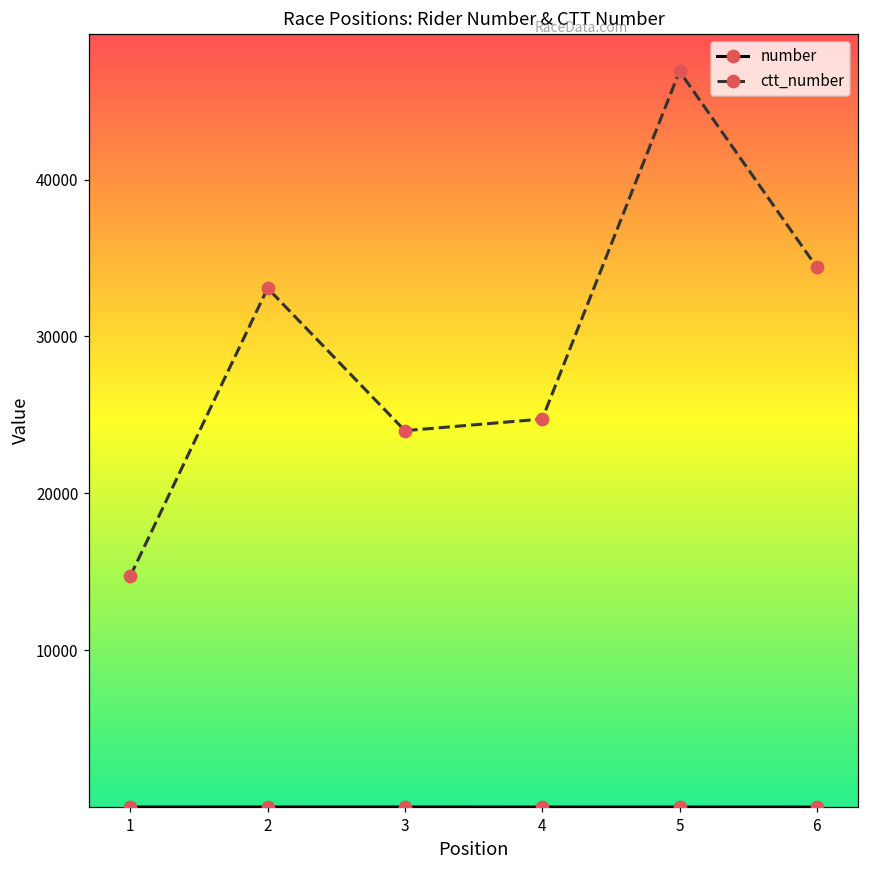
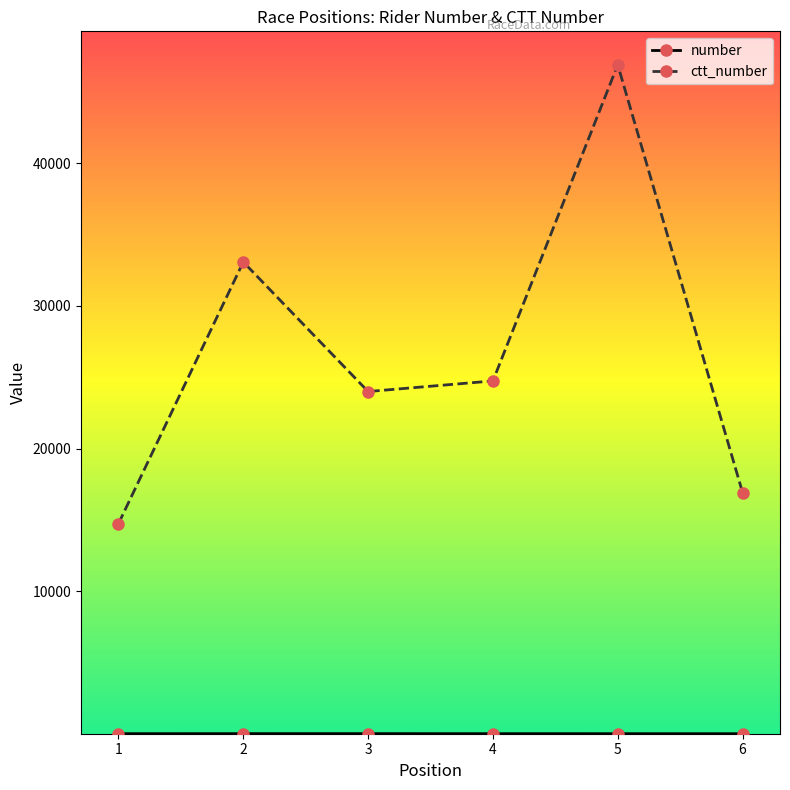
ctt_number, 6: 34400 -> 16900
